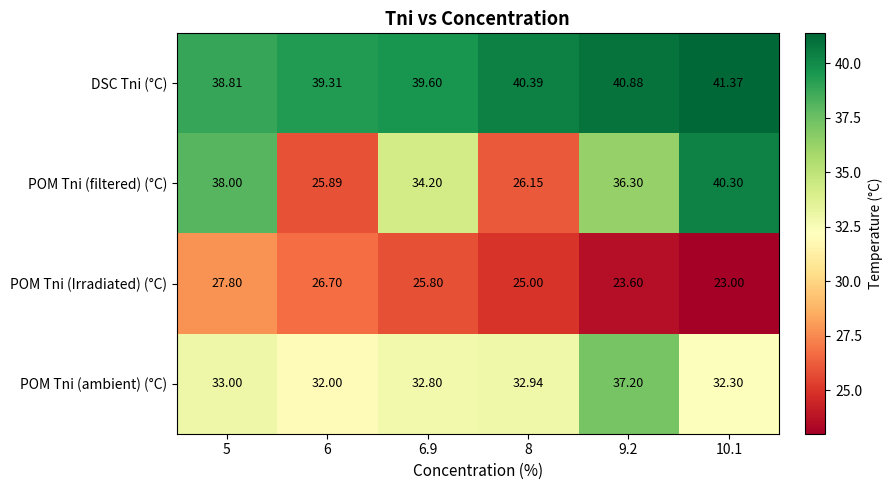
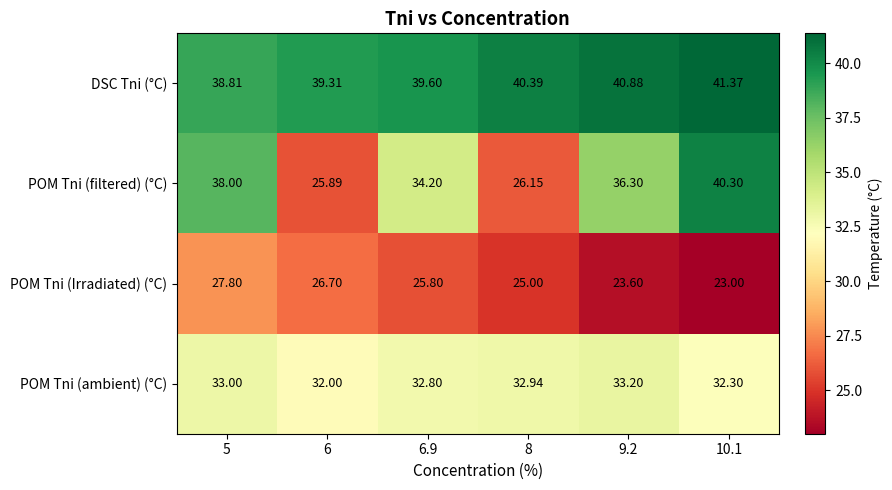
POM Tni (ambient) (°C), 9.2: 37.20 -> 33.20
